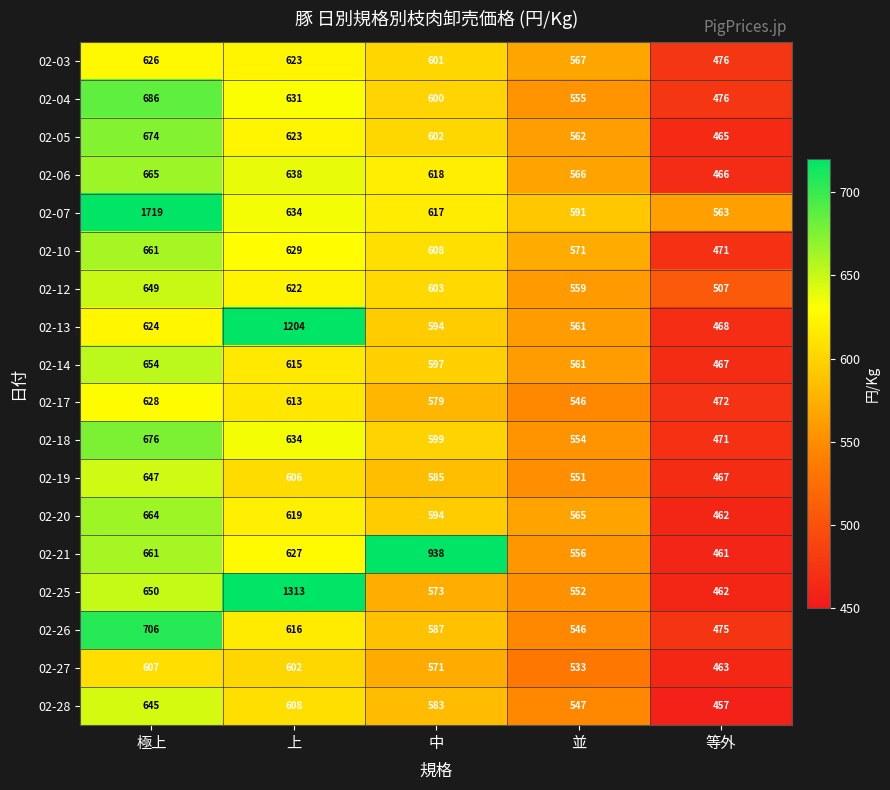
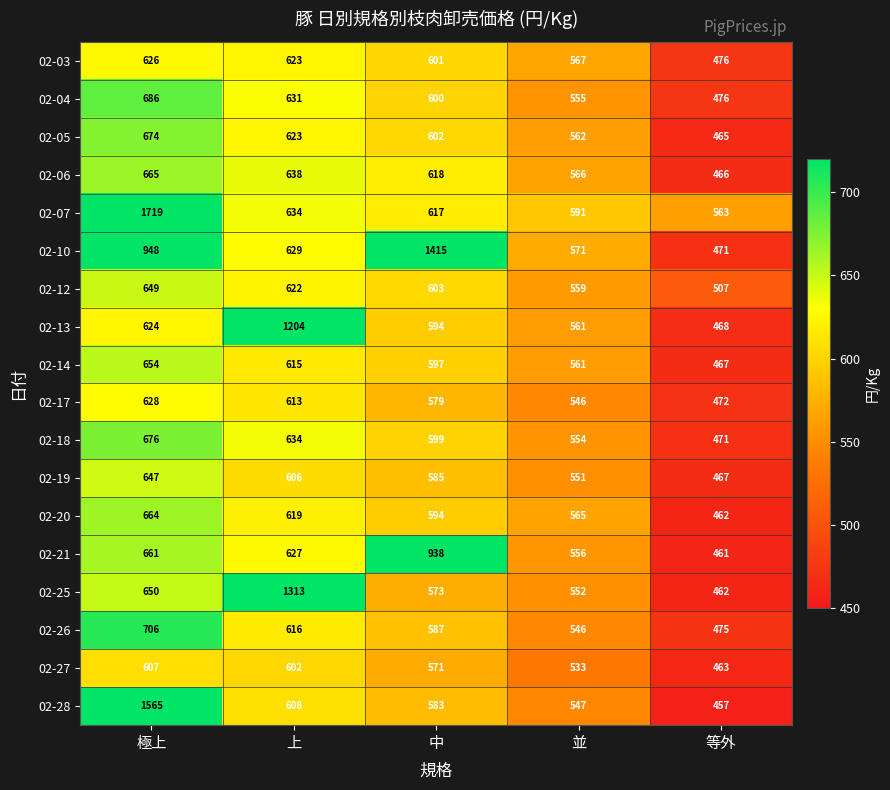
02-10, 極上: 661 -> 948
02-10, 中: 608 -> 1415
02-28, 極上: 645 -> 1565
